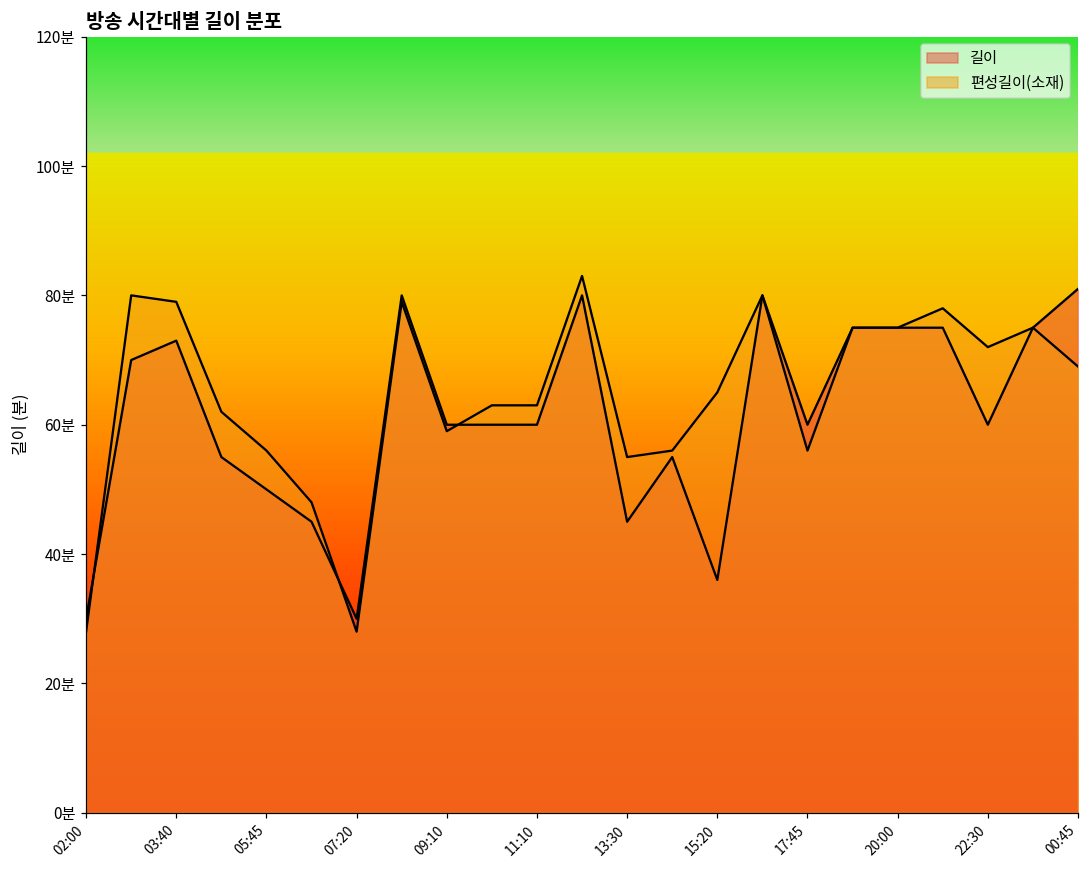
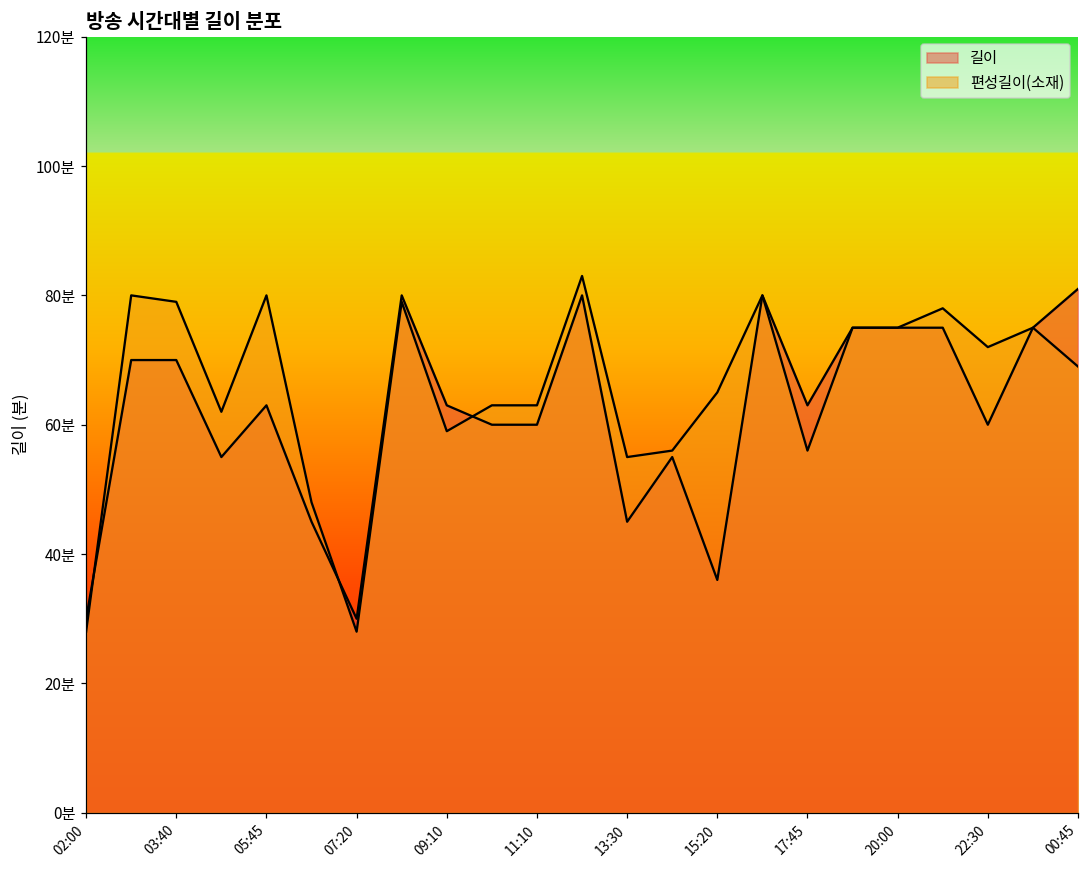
길이, 03:40: 73분 -> 70분
길이, 05:45: 50분 -> 63분
편성길이(소재), 05:45: 56분 -> 80분
길이, 09:10: 60분 -> 63분
길이, 17:45: 60분 -> 63분
